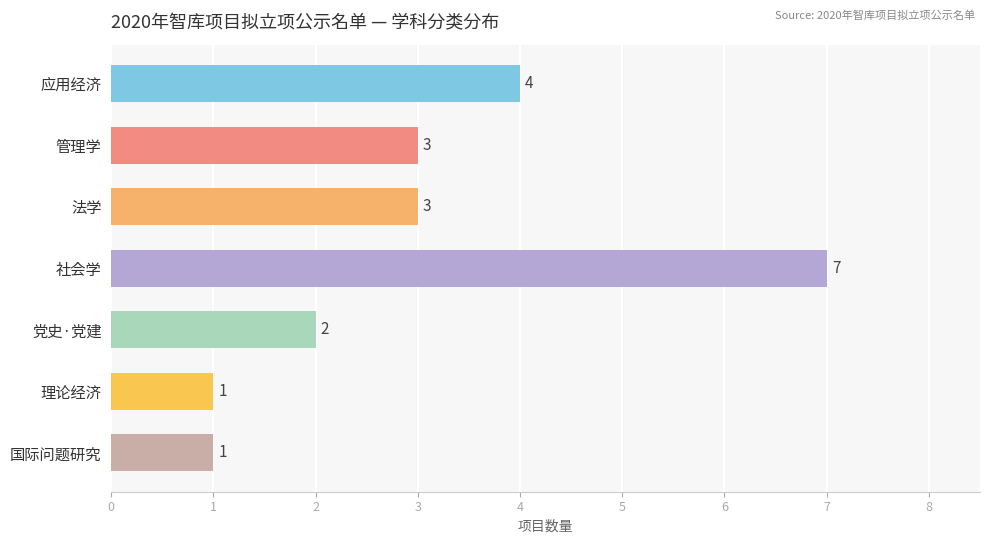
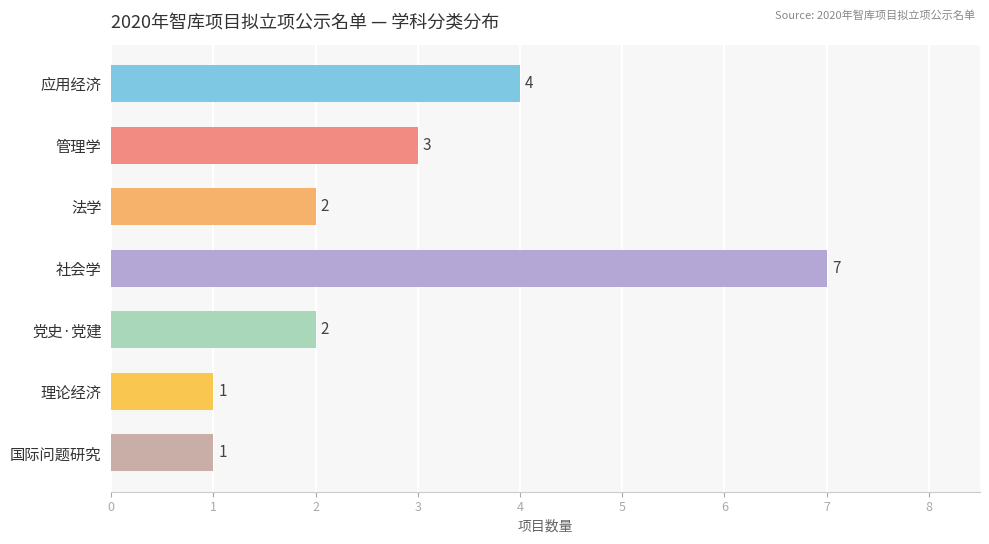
法学: 3 -> 2
